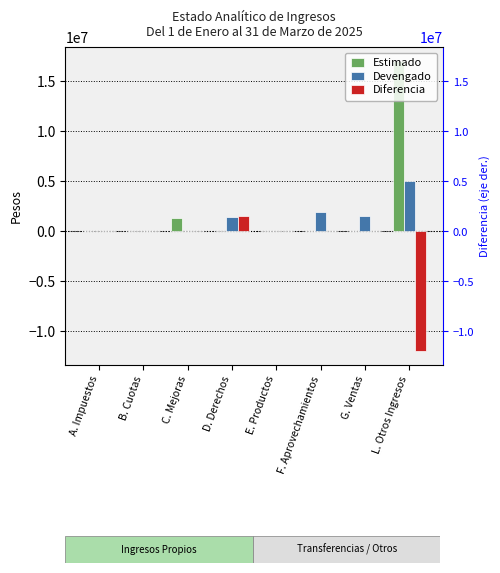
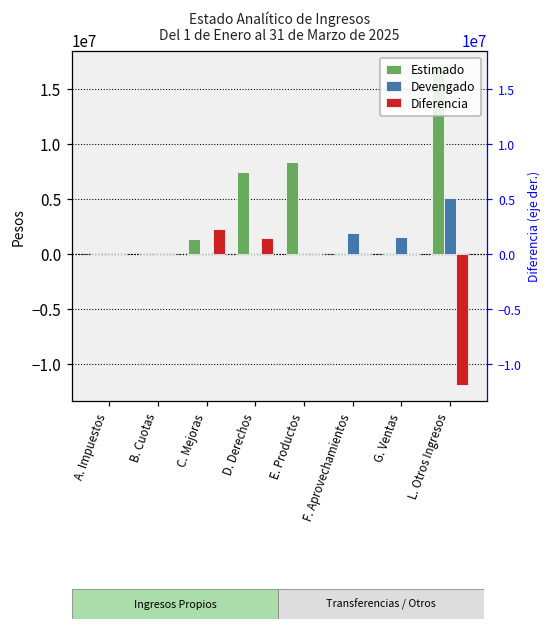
Diferencia, C. Mejoras: 0 -> 2300000
Estimado, D. Derechos: 0 -> 7500000
Devengado, D. Derechos: 1400000 -> 0
Estimado, E. Productos: 0 -> 8300000
